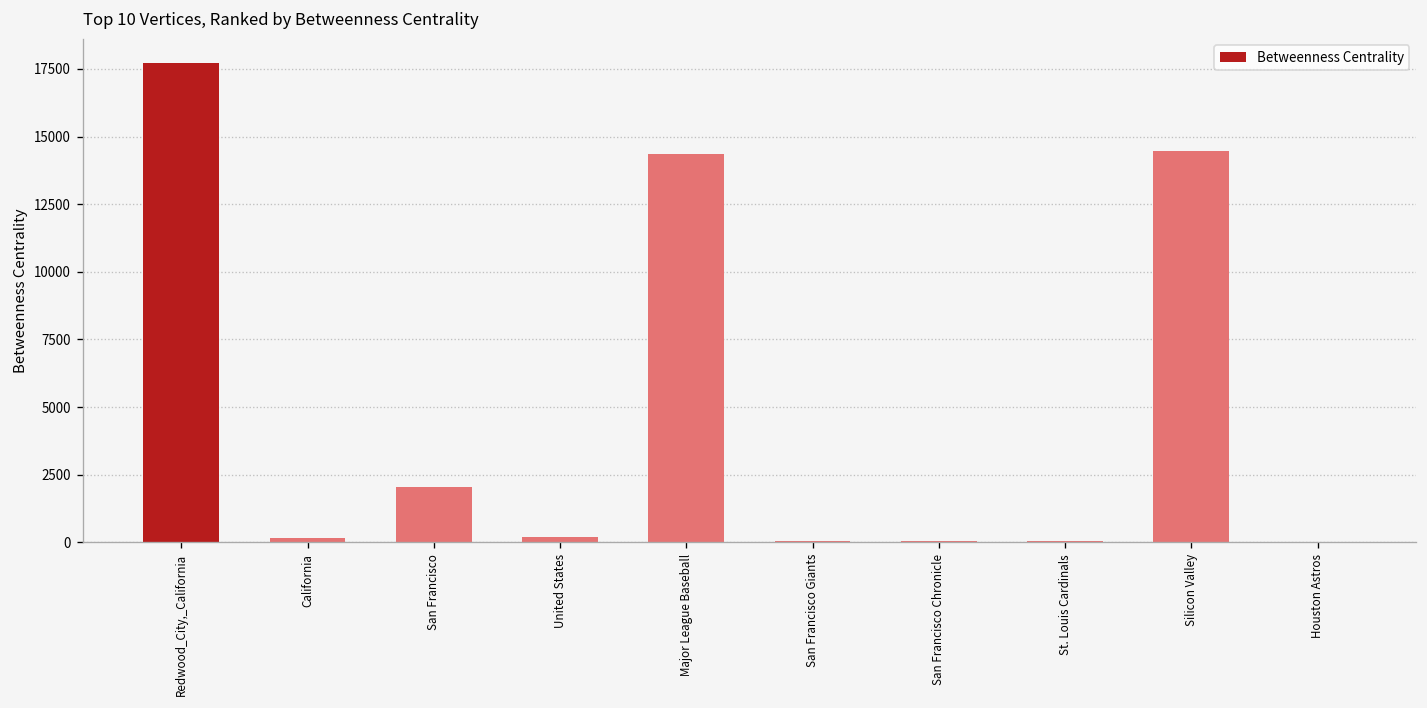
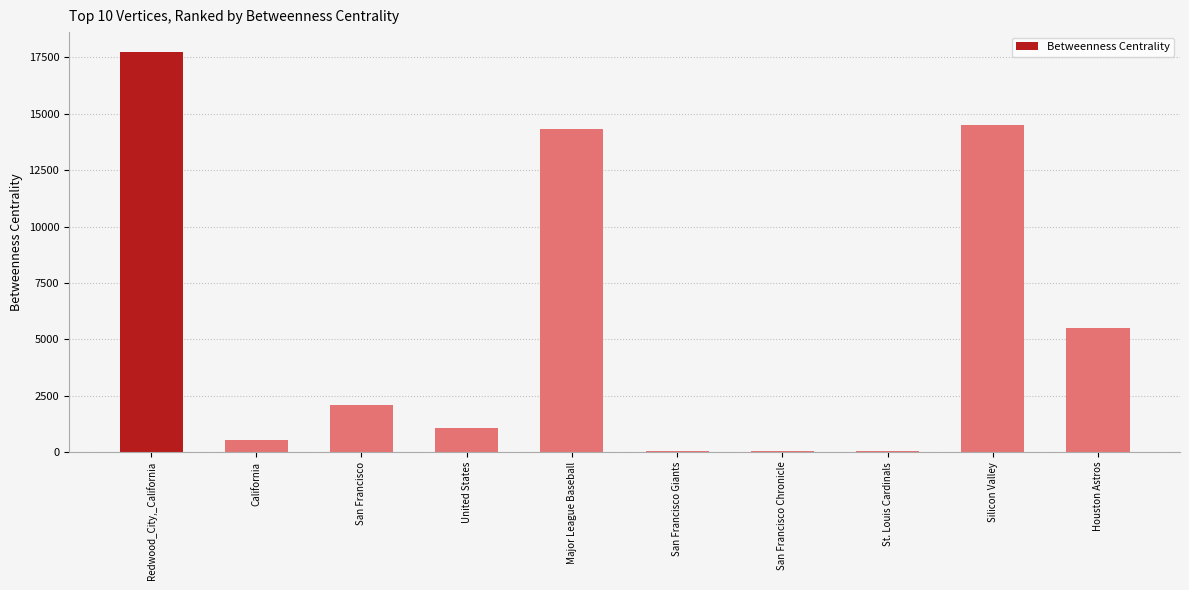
California: 200 -> 500
United States: 200 -> 1100
Houston Astros: 0 -> 5500
